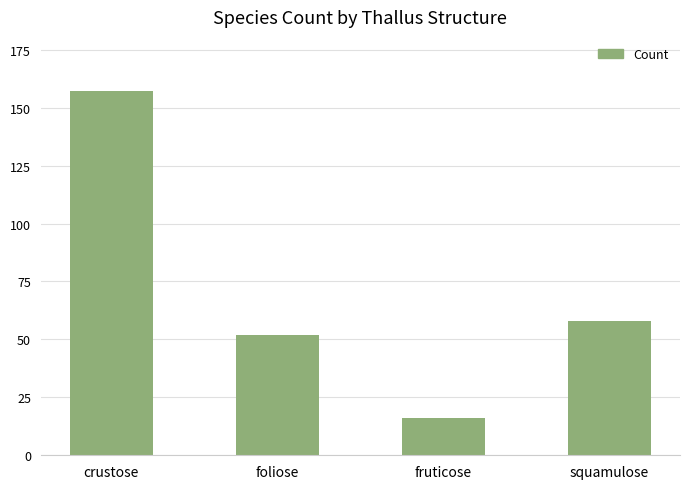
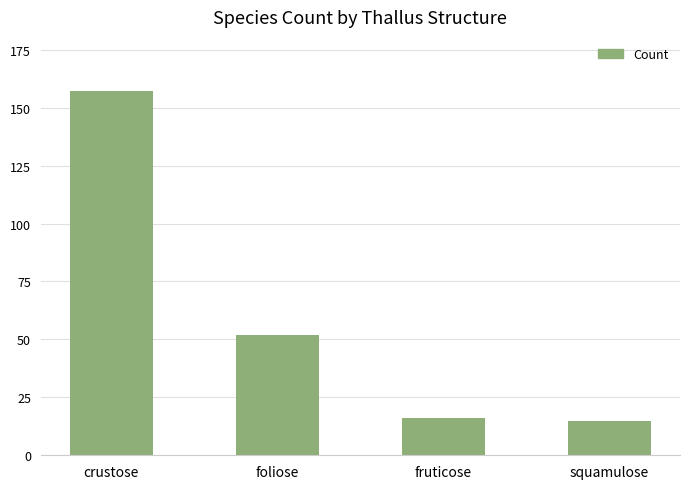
squamulose: 58 -> 15
